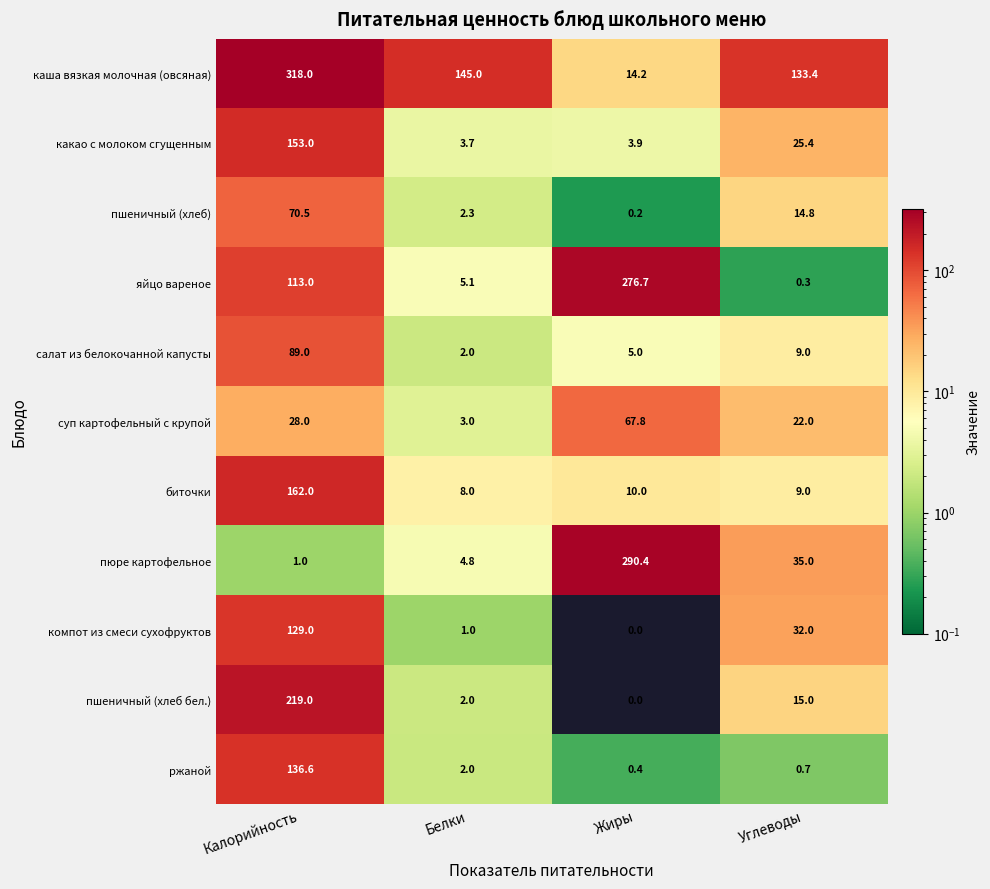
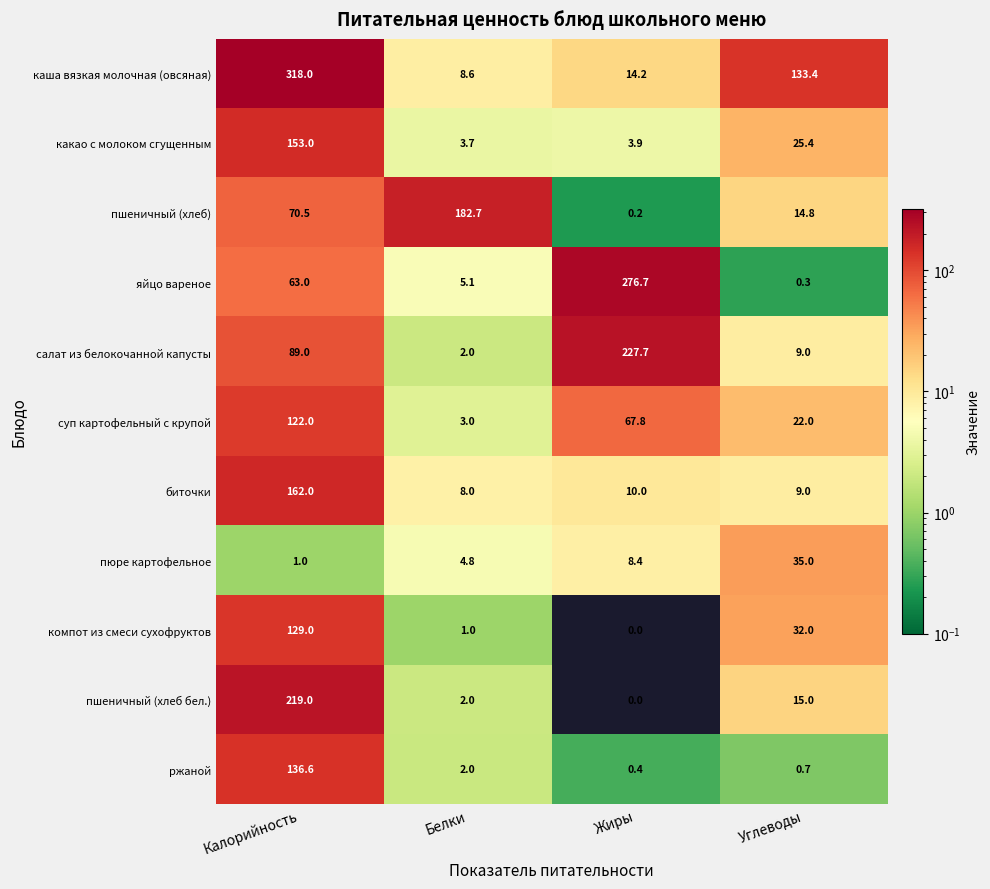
каша вязкая молочная (овсяная), Белки: 145.0 -> 8.6
пшеничный (хлеб), Белки: 2.3 -> 182.7
яйцо вареное, Калорийность: 113.0 -> 63.0
салат из белокочанной капусты, Жиры: 5.0 -> 227.7
суп картофельный с крупой, Калорийность: 28.0 -> 122.0
пюре картофельное, Жиры: 290.4 -> 8.4
